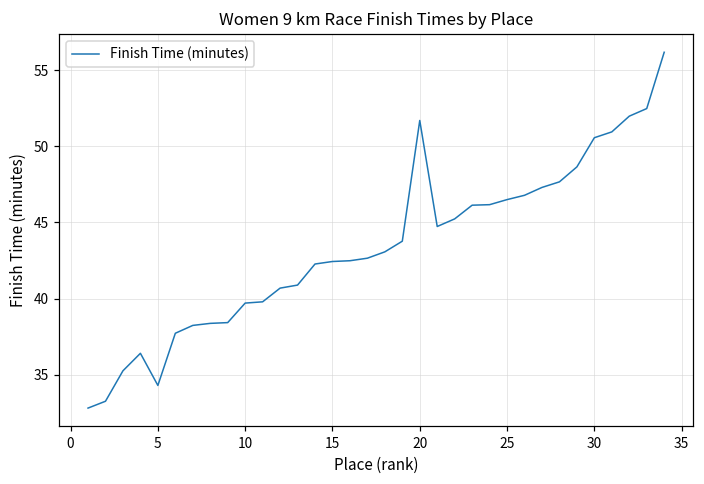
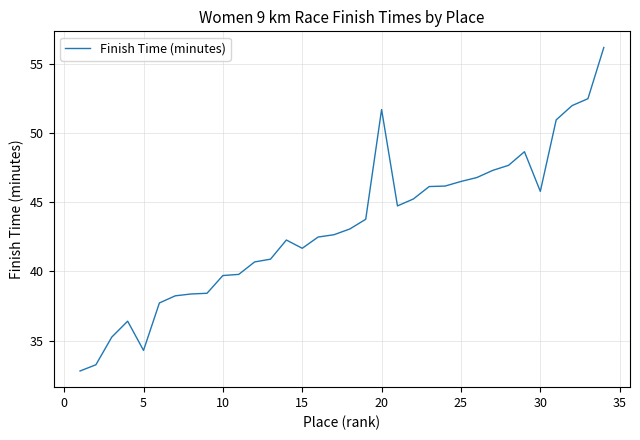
15: 42.4 -> 41.7
30: 50.6 -> 45.8
